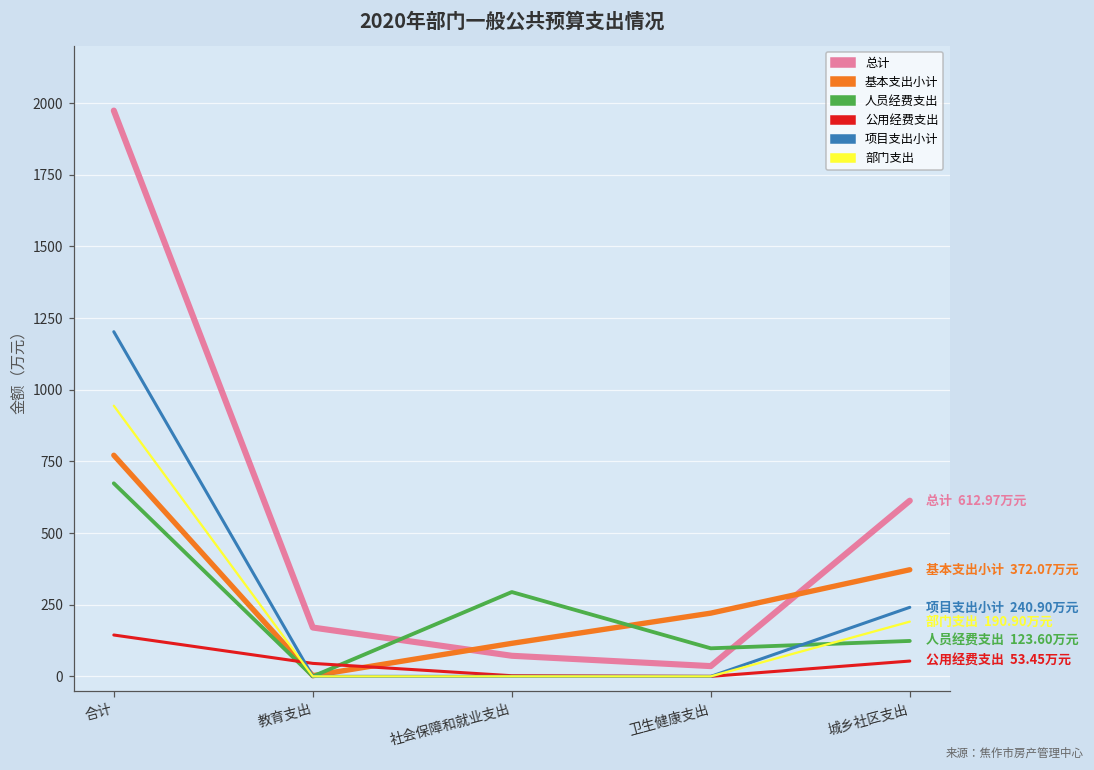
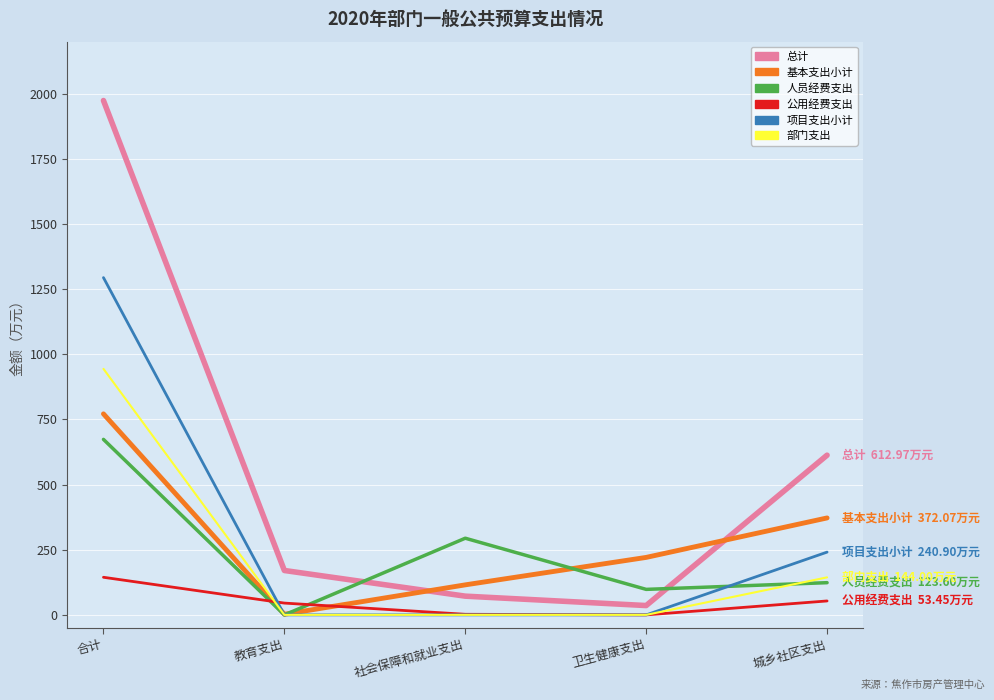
项目支出小计, 合计: 1200 -> 1290
部门支出, 城乡社区支出: 190.90 -> 144.00
